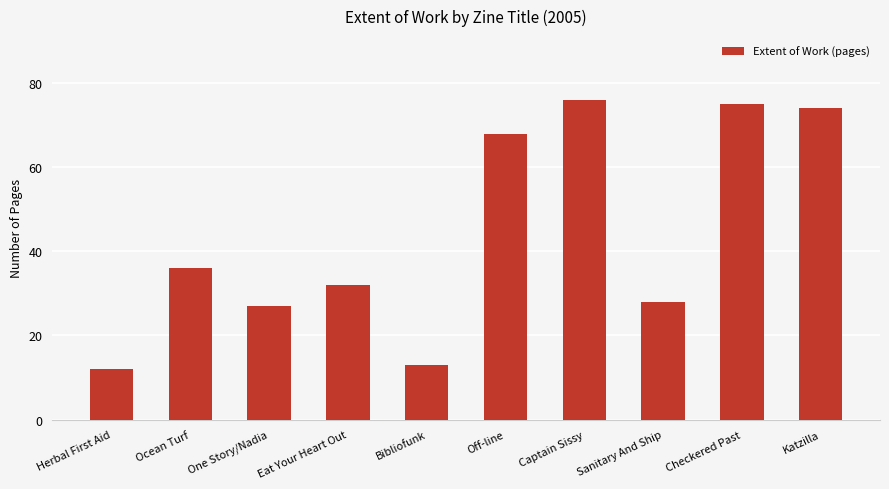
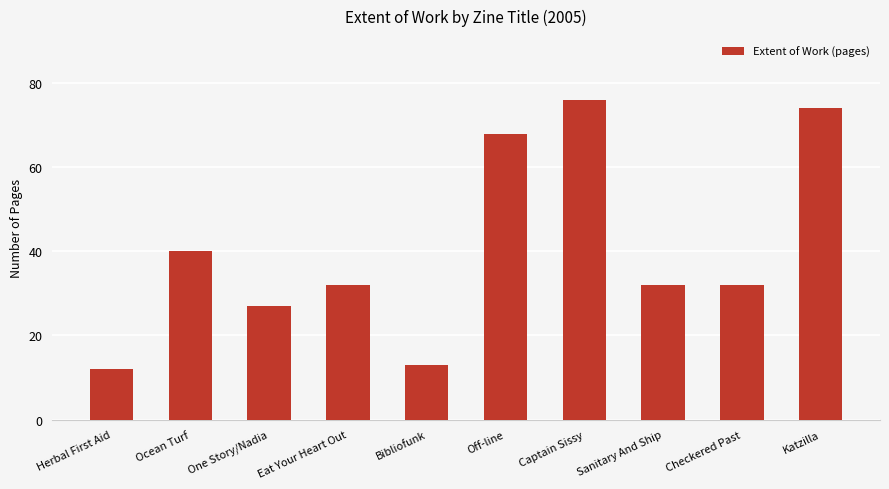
Ocean Turf: 36 -> 40
Sanitary And Ship: 28 -> 32
Checkered Past: 75 -> 32
